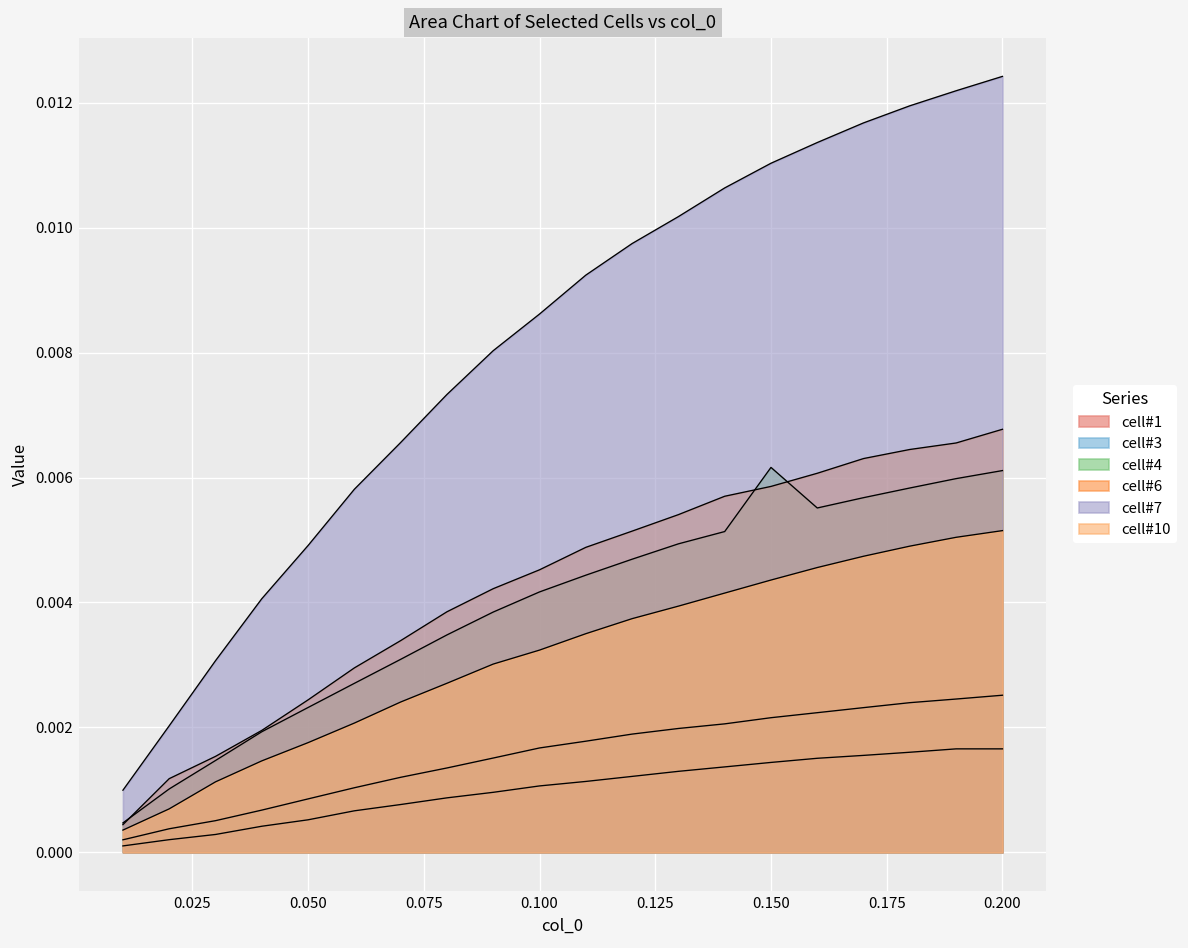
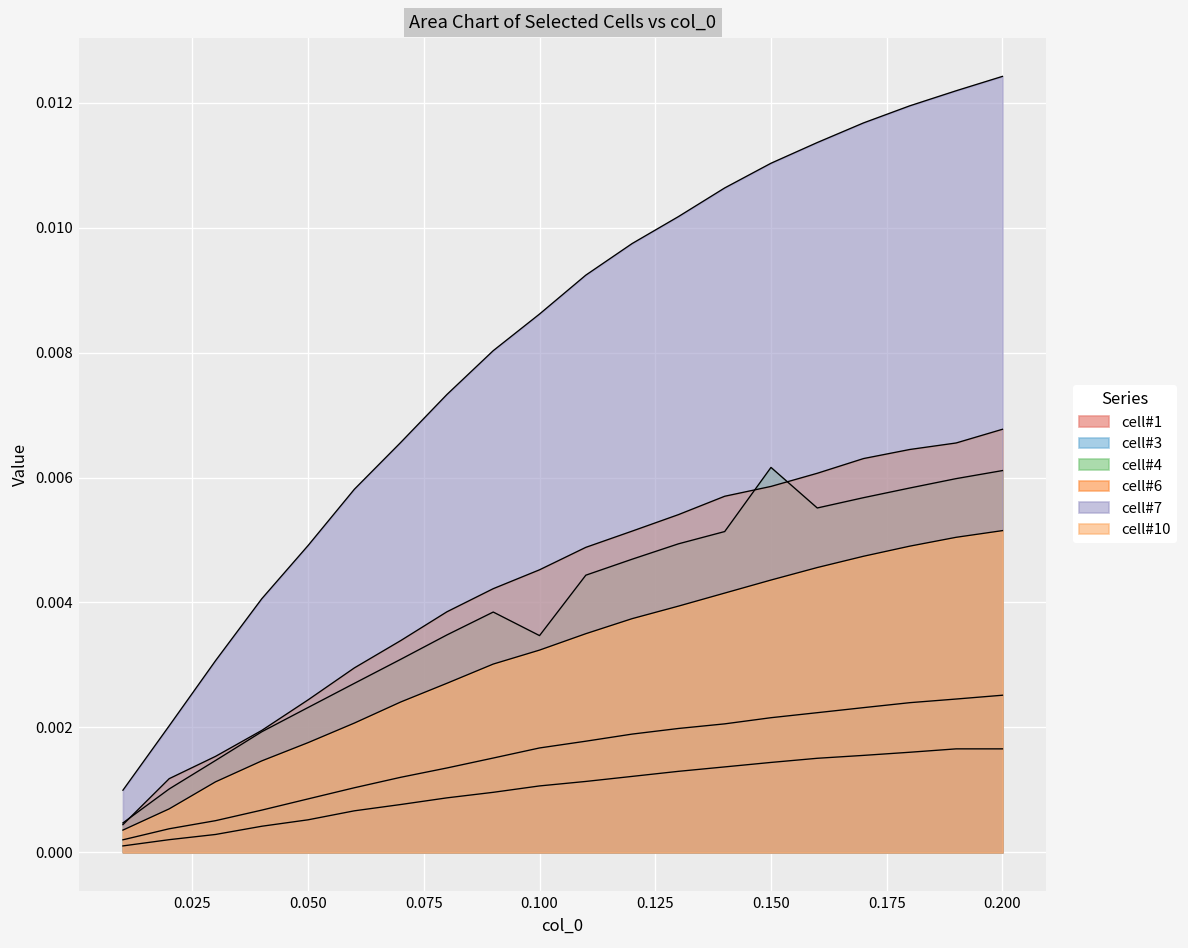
cell#4, 0.100: 0.0042 -> 0.0035
